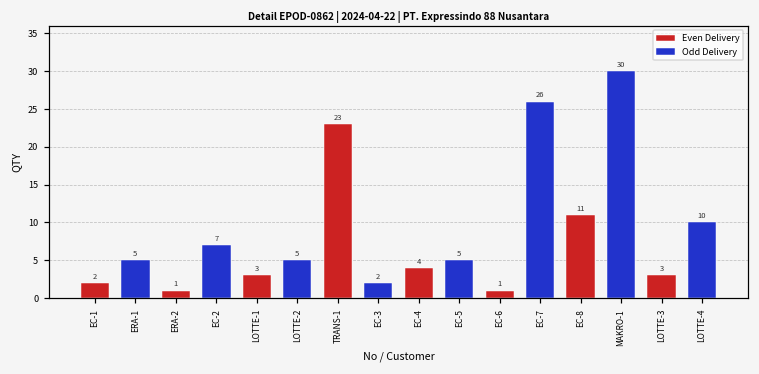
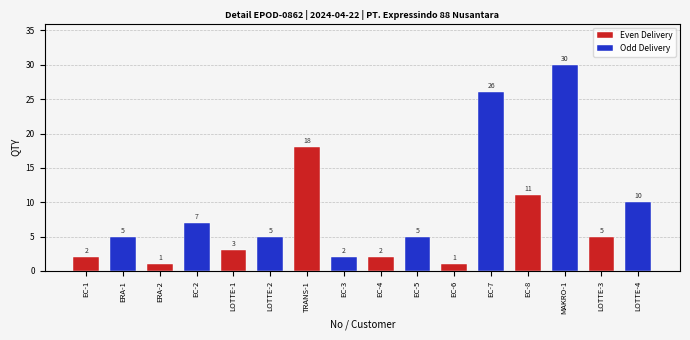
Even Delivery, TRANS-1: 23 -> 18
Even Delivery, EC-4: 4 -> 2
Even Delivery, LOTTE-3: 3 -> 5
